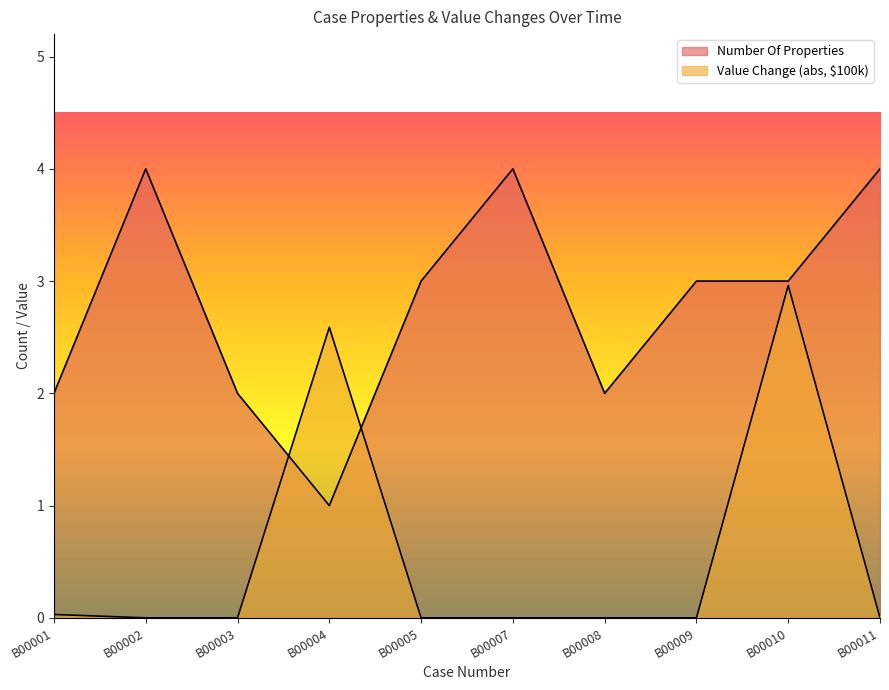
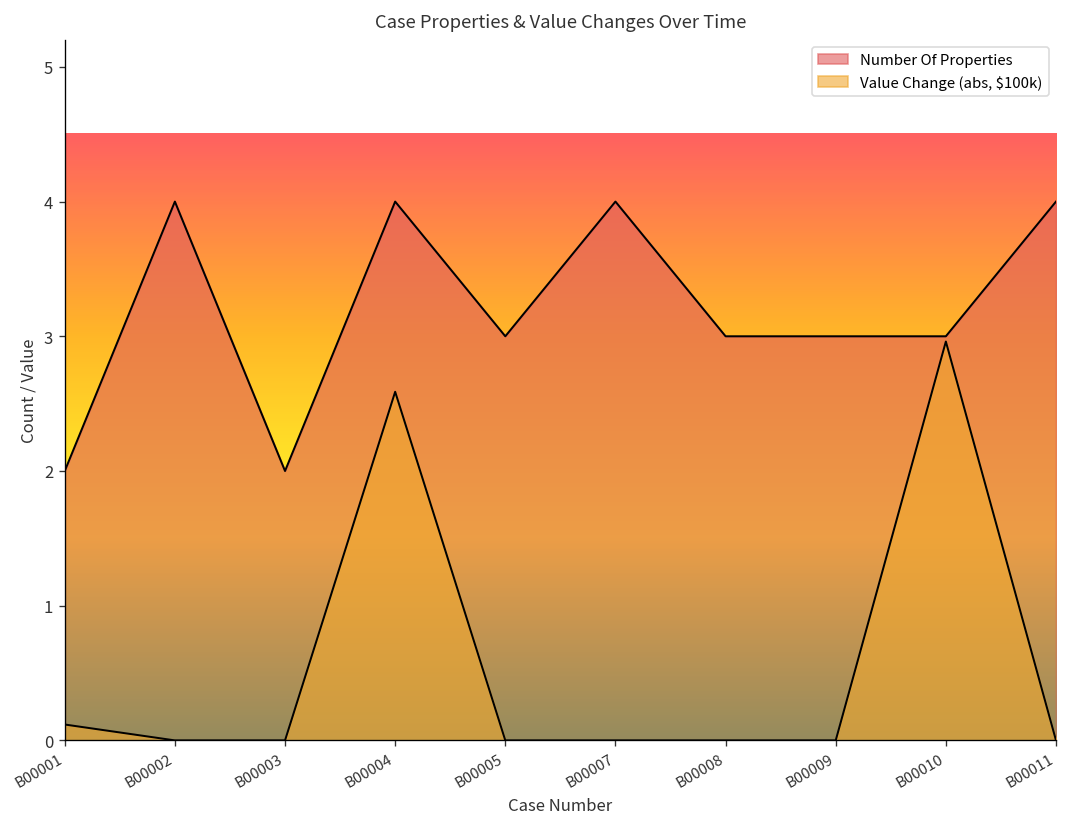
Value Change (abs, $100k), B00001: 0.03 -> 0.12
Number Of Properties, B00004: 1 -> 4
Number Of Properties, B00008: 2 -> 3
